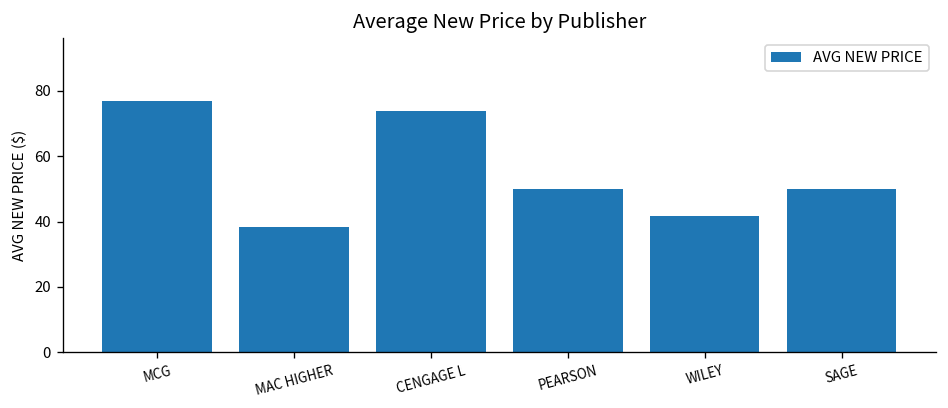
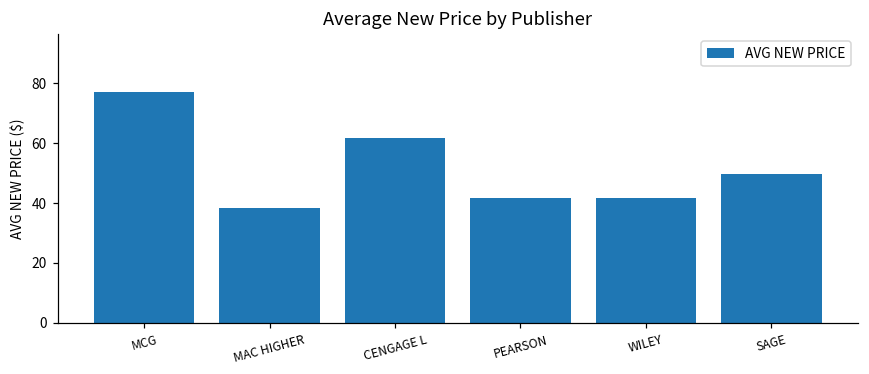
CENGAGE L: 74 -> 62
PEARSON: 50 -> 42
